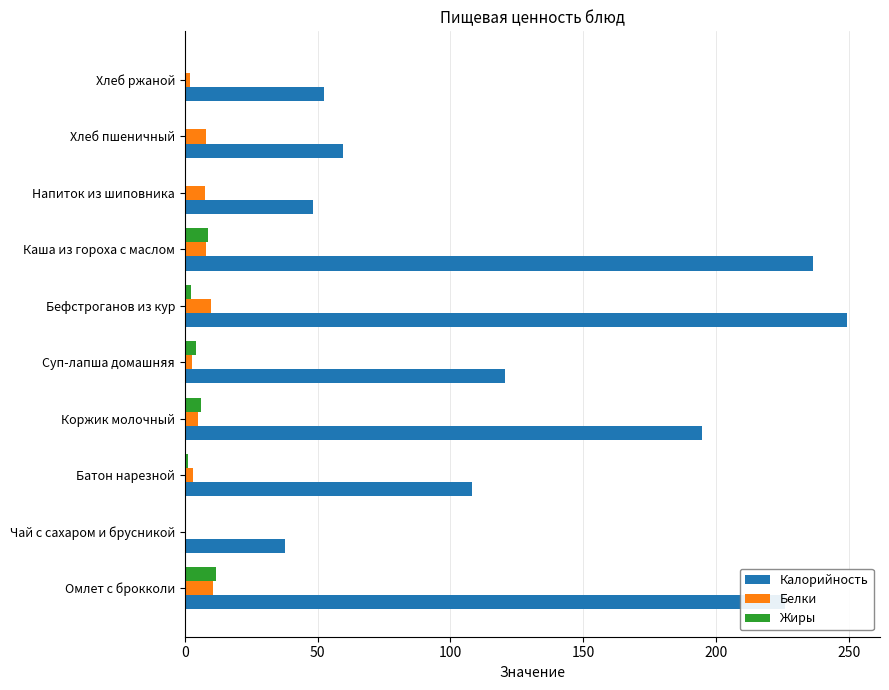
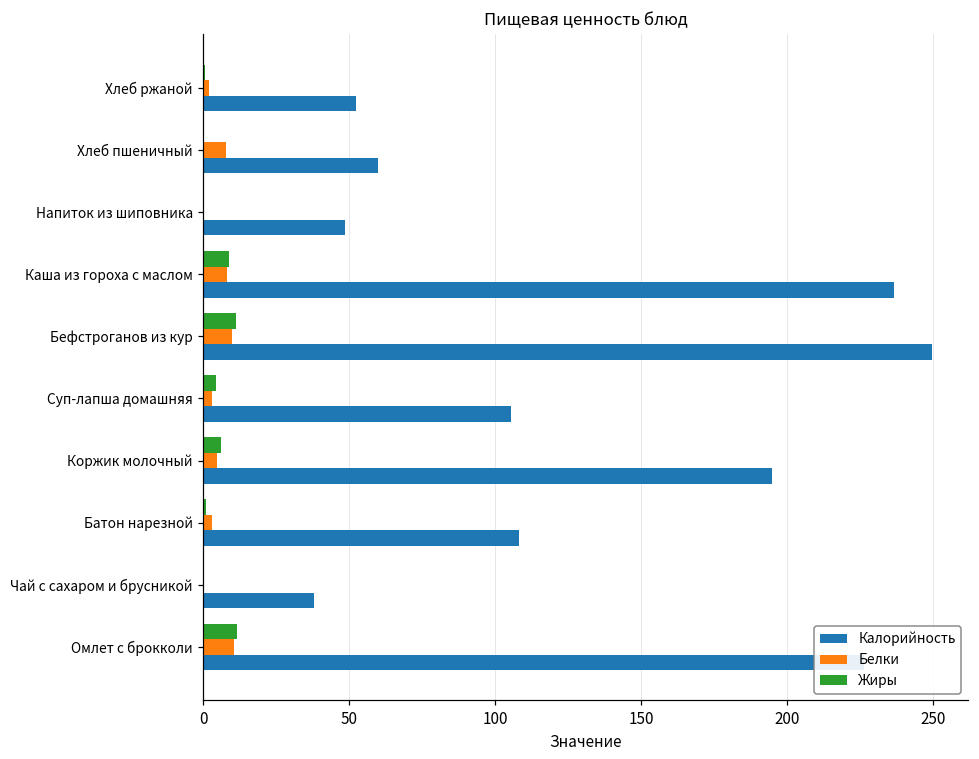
Белки, Напиток из шиповника: 8 -> 0
Жиры, Бефстроганов из кур: 2 -> 11
Калорийность, Суп-лапша домашняя: 121 -> 105
